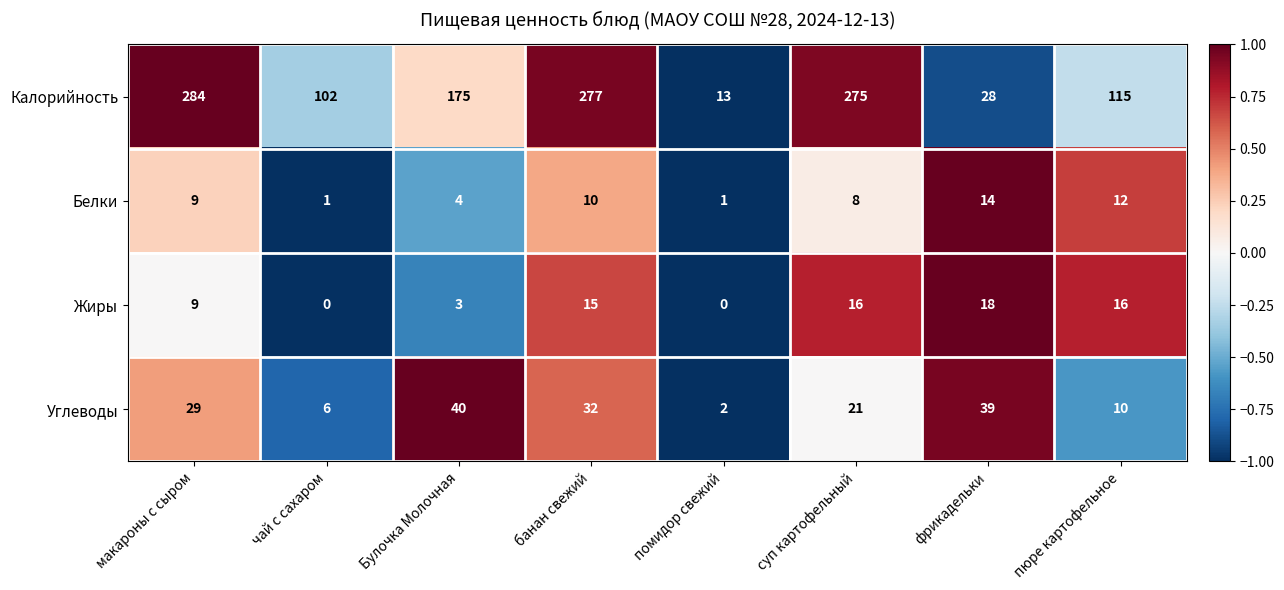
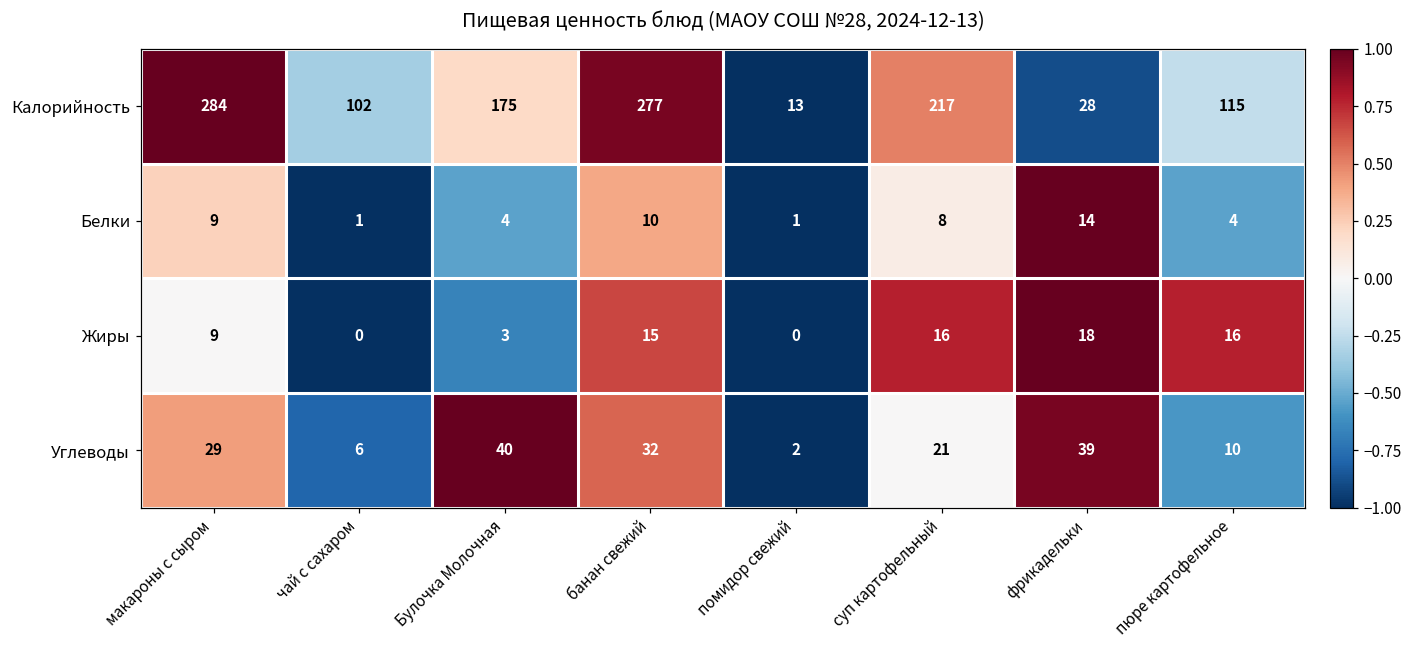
Калорийность, суп картофельный: 275 -> 217
Белки, пюре картофельное: 12 -> 4
